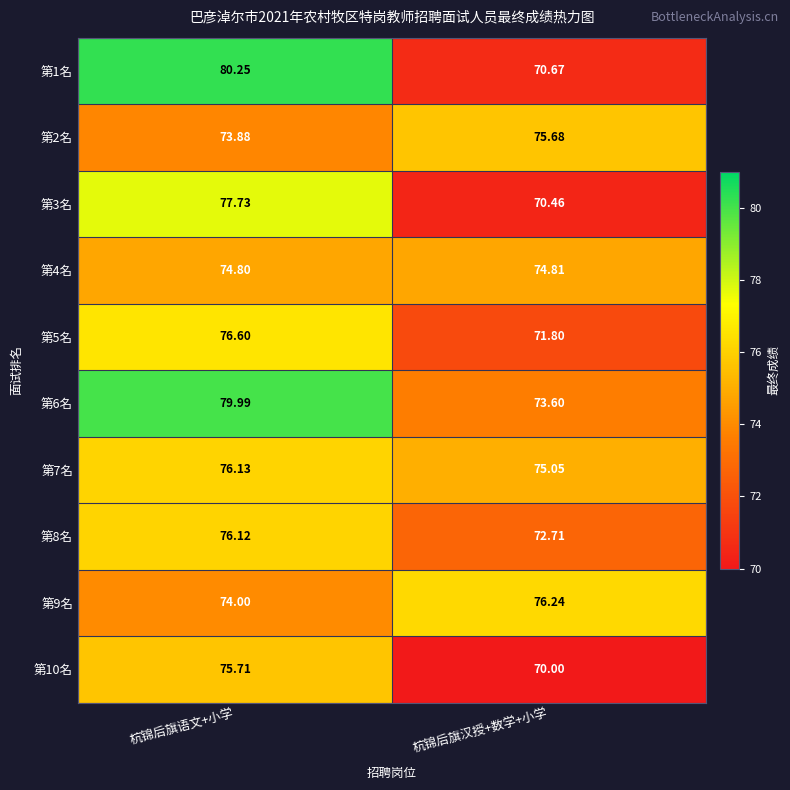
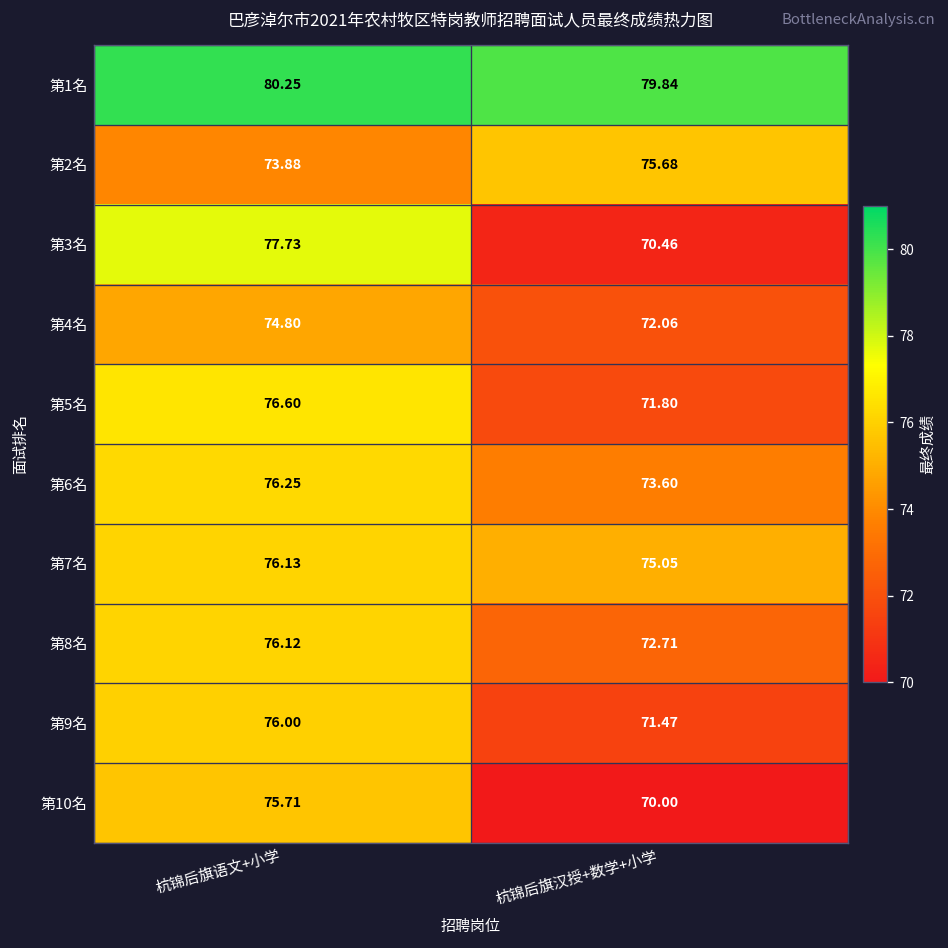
第1名, 杭锦后旗汉授+数学+小学: 70.67 -> 79.84
第4名, 杭锦后旗汉授+数学+小学: 74.81 -> 72.06
第6名, 杭锦后旗语文+小学: 79.99 -> 76.25
第9名, 杭锦后旗语文+小学: 74.00 -> 76.00
第9名, 杭锦后旗汉授+数学+小学: 76.24 -> 71.47
